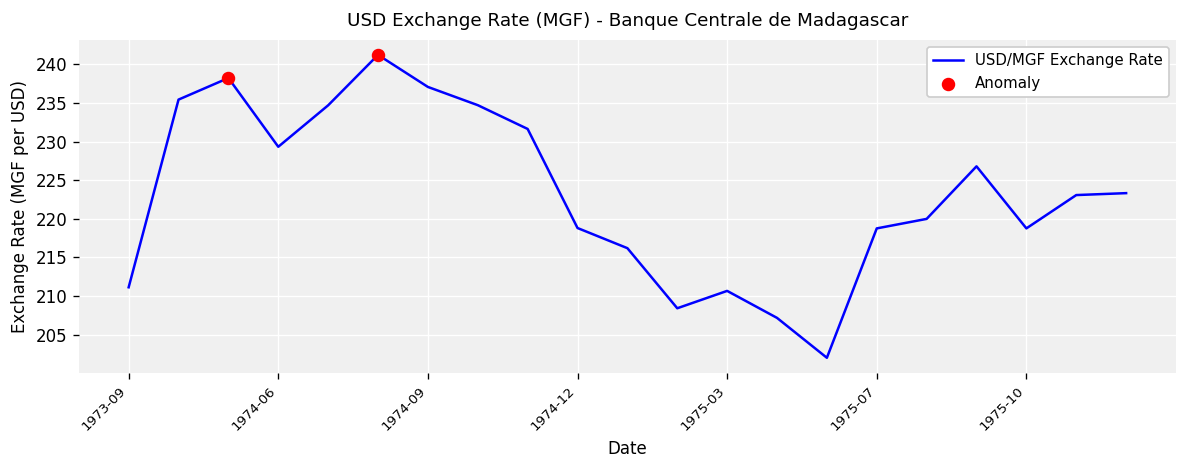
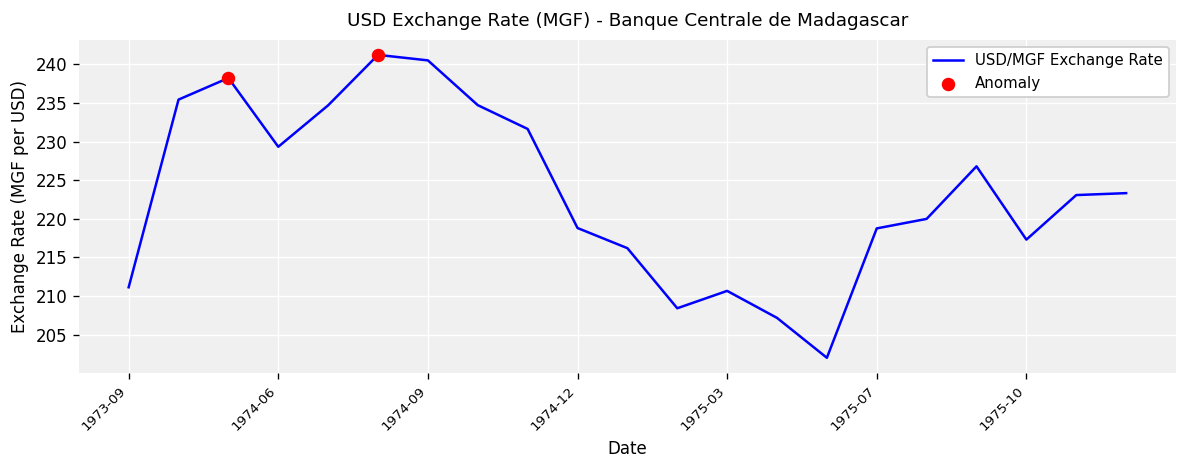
USD/MGF Exchange Rate, 1974-09: 237 -> 241
USD/MGF Exchange Rate, 1975-10: 219 -> 217
